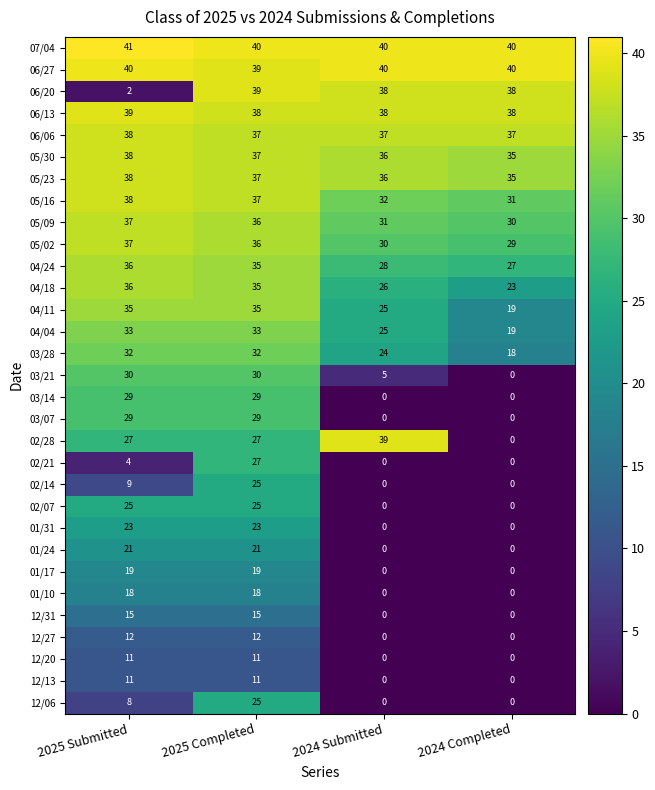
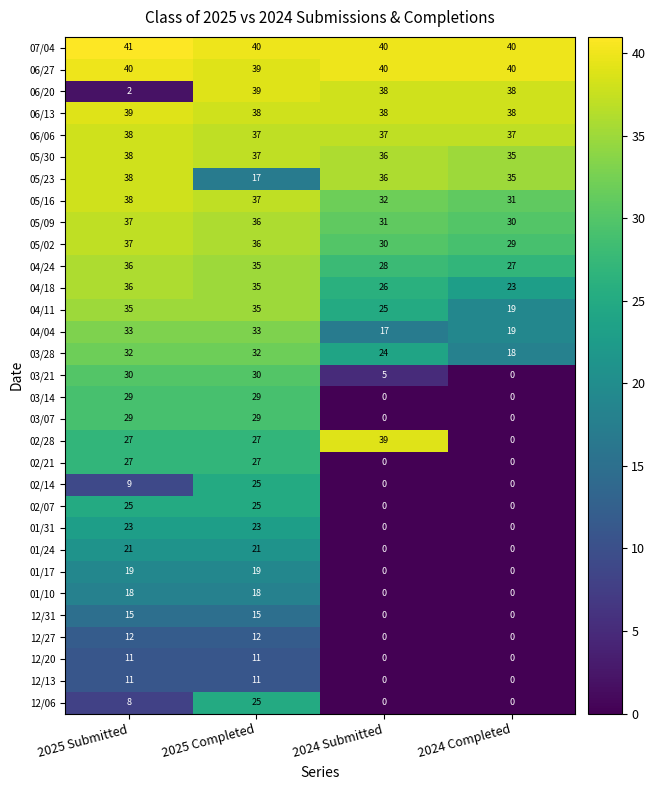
05/23, 2025 Completed: 37 -> 17
04/04, 2024 Submitted: 25 -> 17
02/21, 2025 Submitted: 4 -> 27
